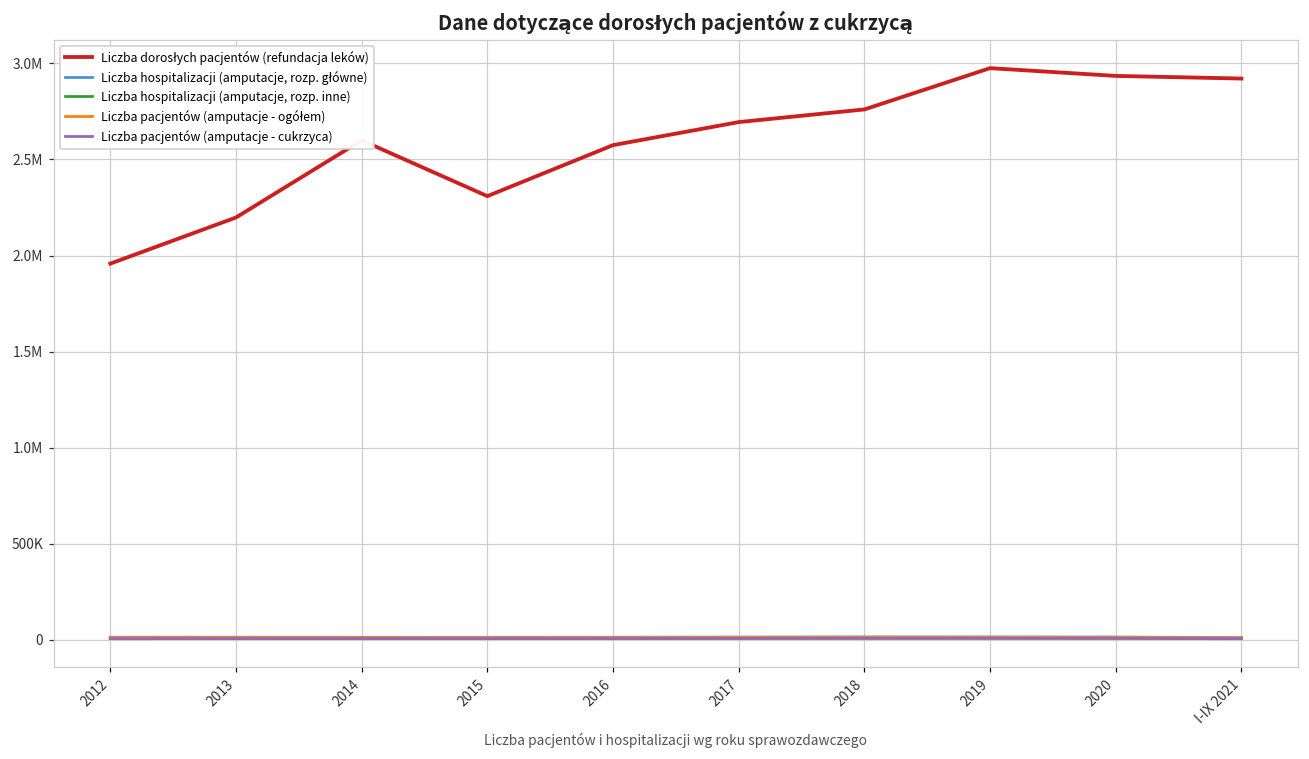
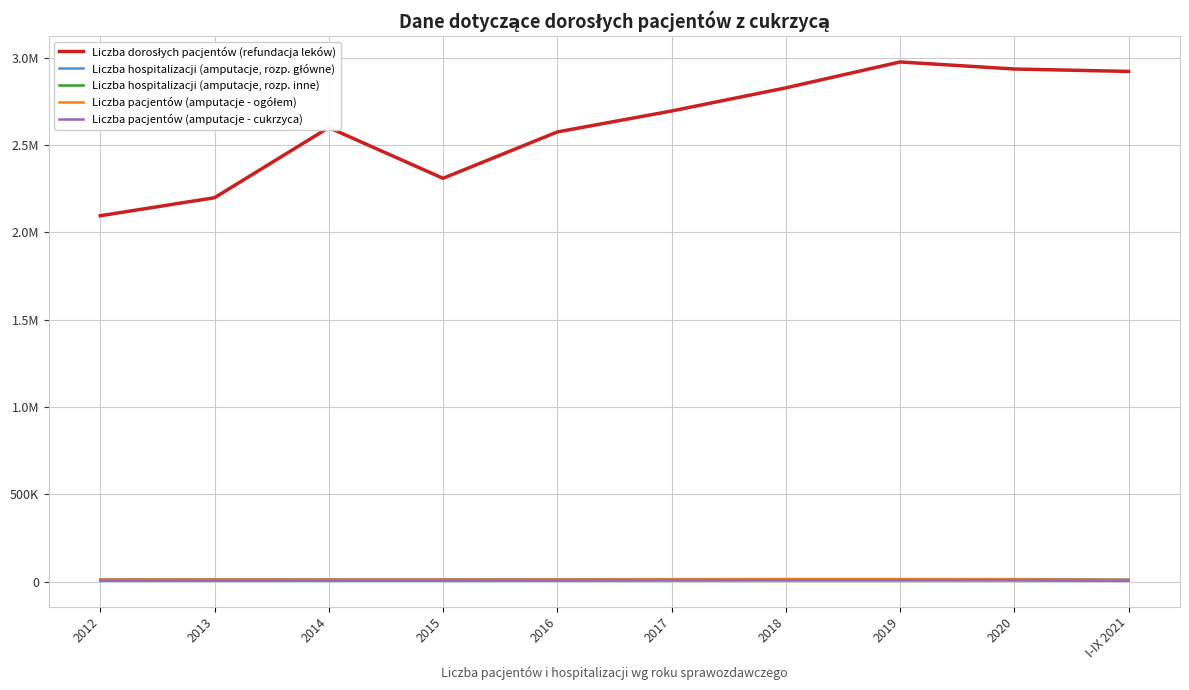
Liczba dorosłych pacjentów (refundacja leków), 2012: 1960000 -> 2090000
Liczba dorosłych pacjentów (refundacja leków), 2018: 2760000 -> 2830000
